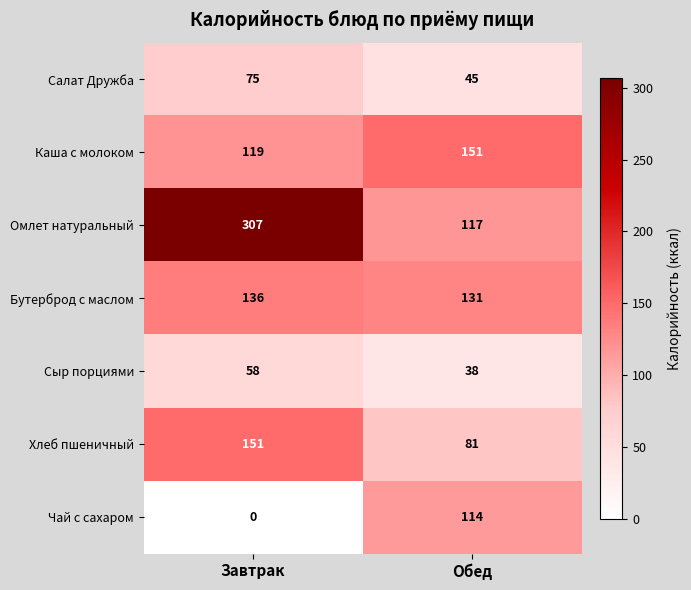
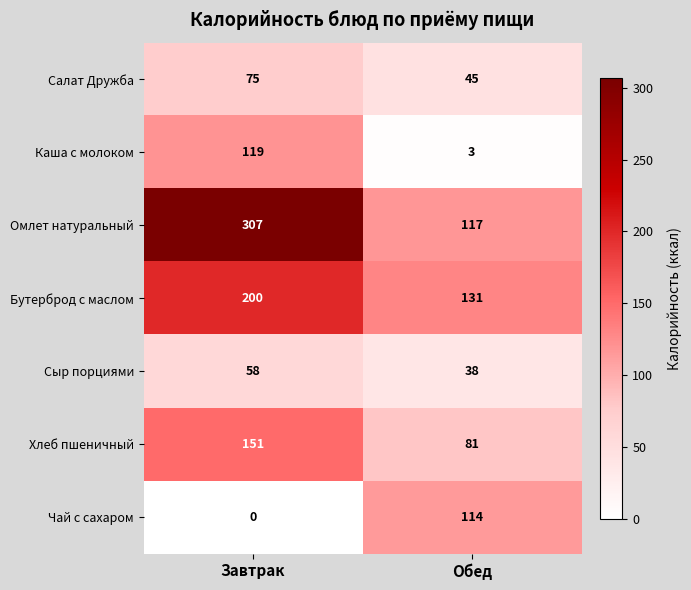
Каша с молоком, Обед: 151 -> 3
Бутерброд с маслом, Завтрак: 136 -> 200
